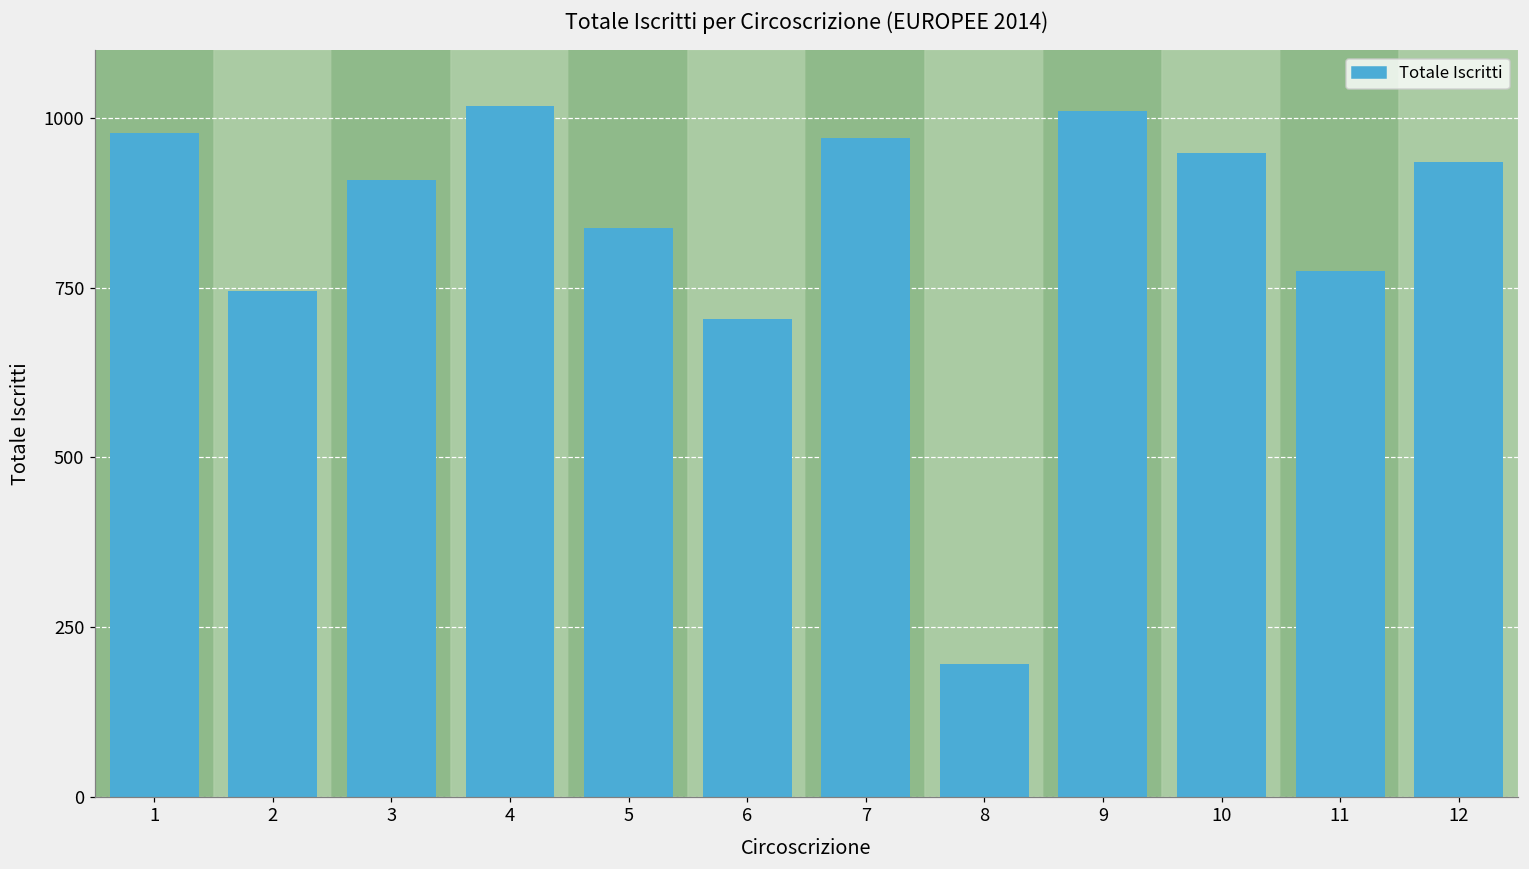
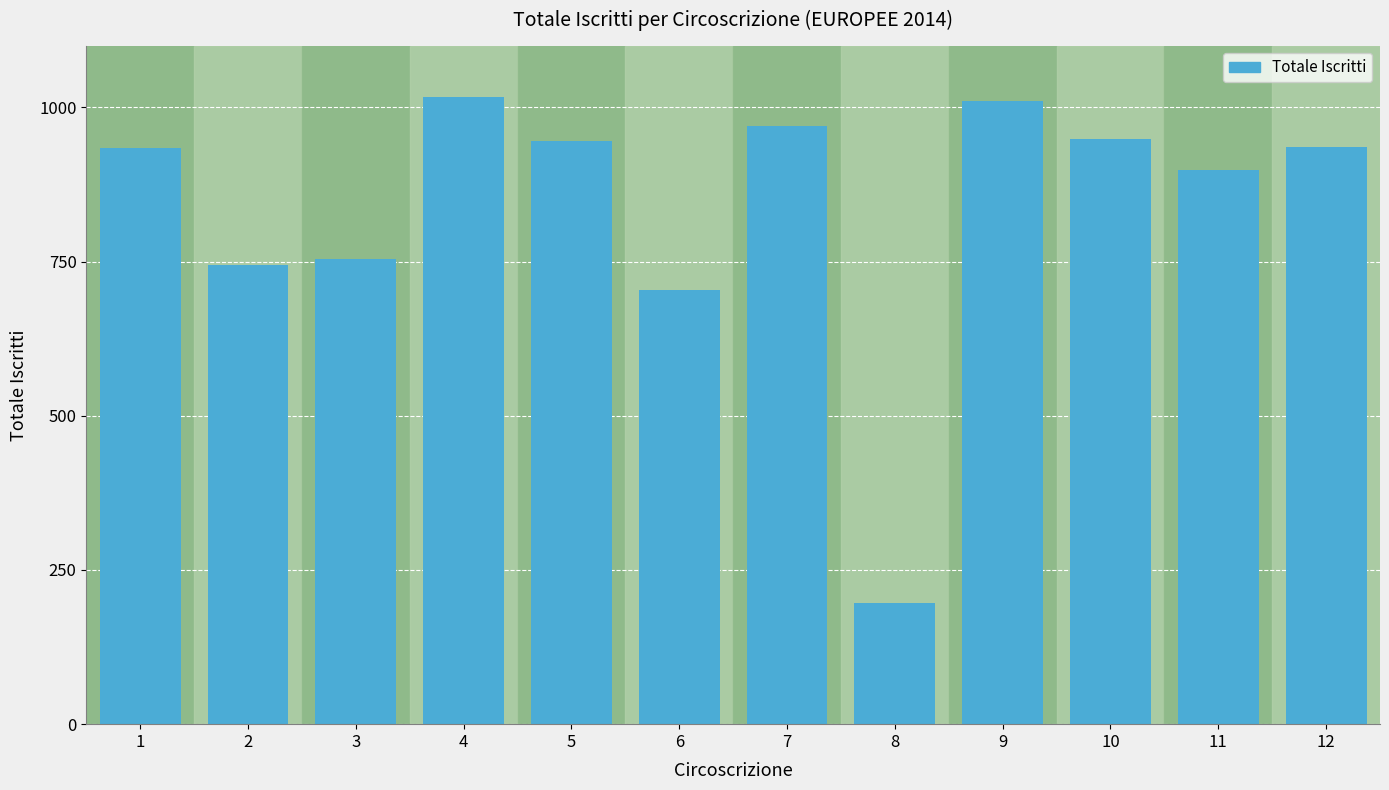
1: 980 -> 930
3: 910 -> 750
5: 840 -> 950
11: 770 -> 900
